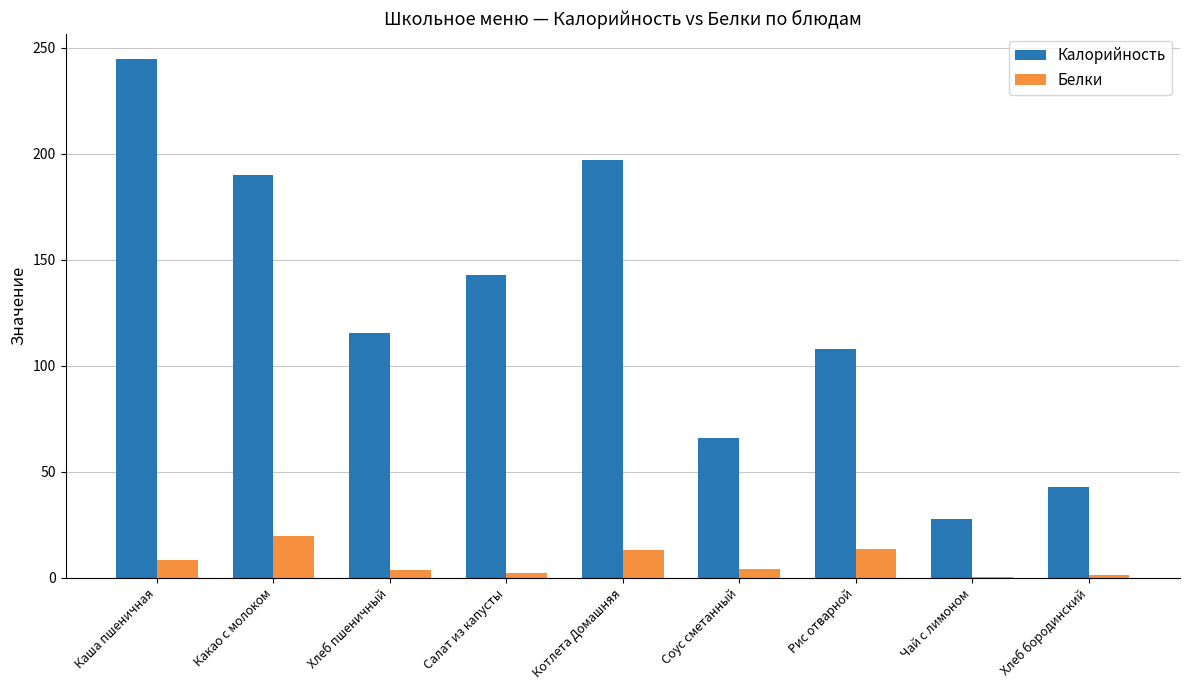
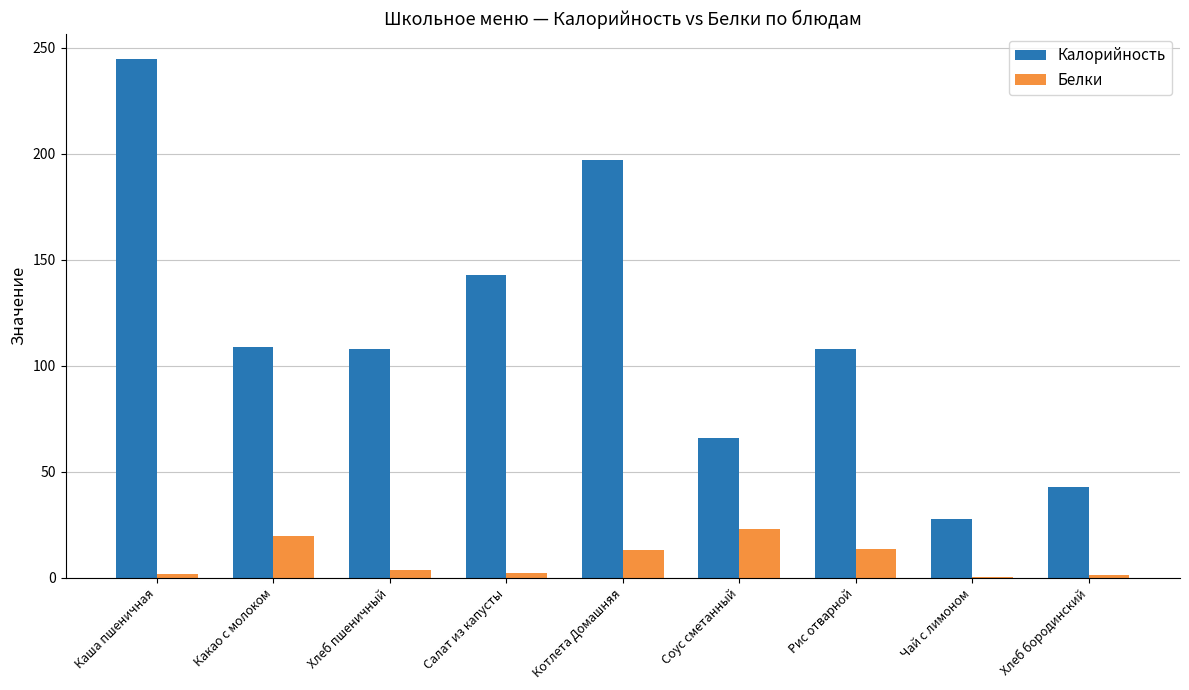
Белки, Каша пшеничная: 8 -> 2
Калорийность, Какао с молоком: 190 -> 109
Калорийность, Хлеб пшеничный: 116 -> 108
Белки, Соус сметанный: 4 -> 23
